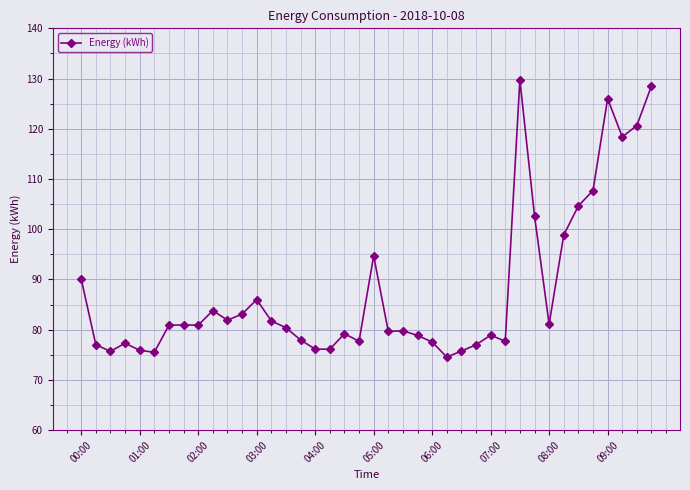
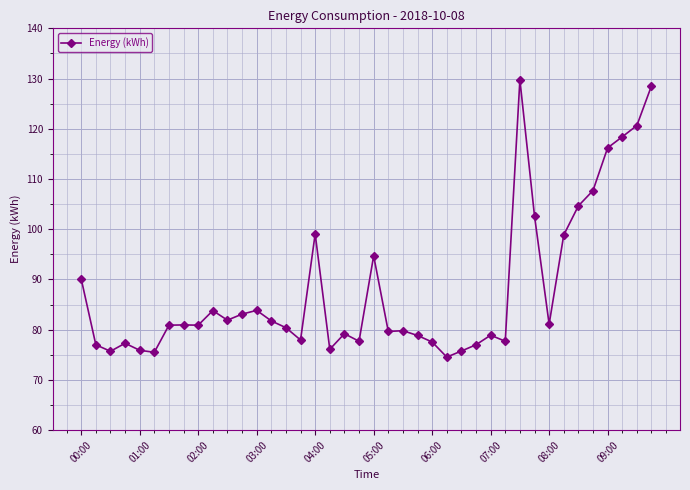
03:00: 86 -> 84
04:00: 76 -> 99
09:00: 126 -> 116
